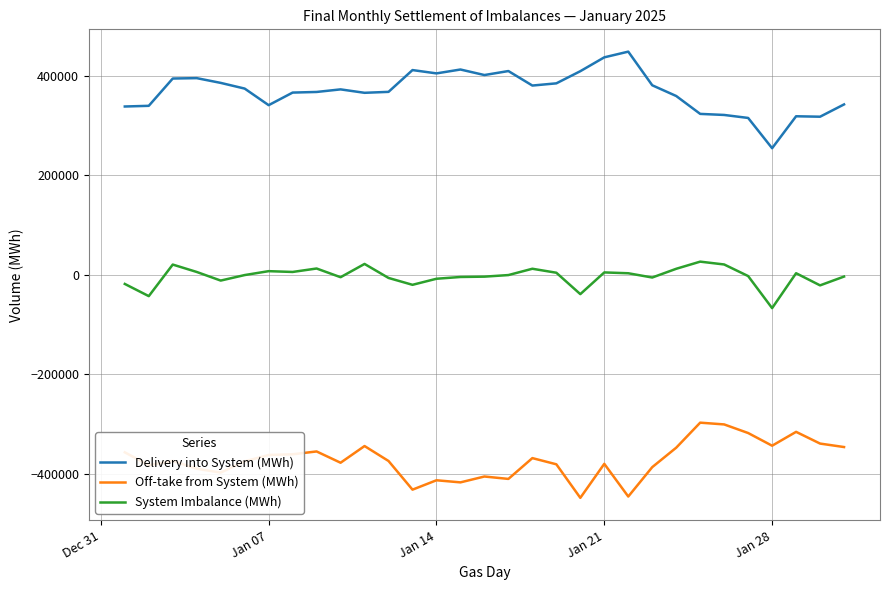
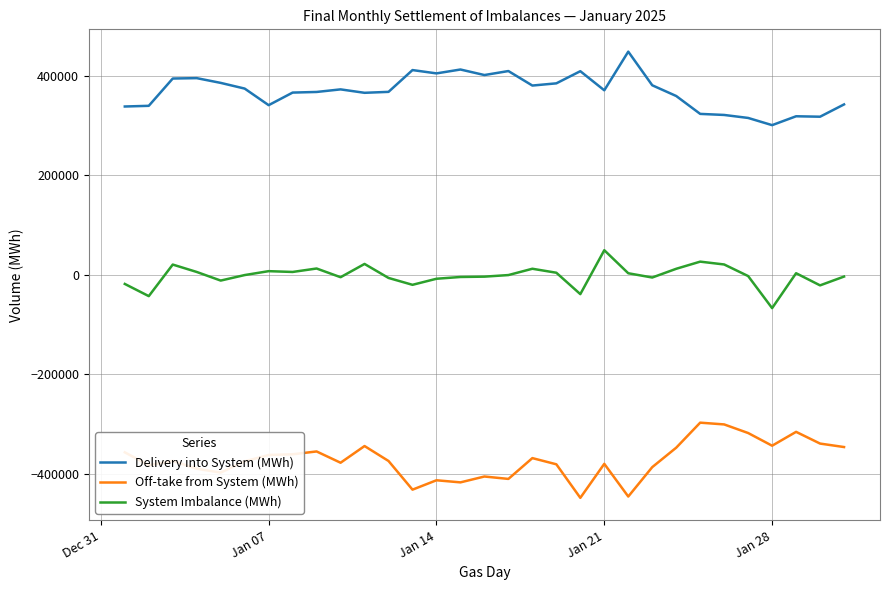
Delivery into System (MWh), Jan 21: 440000 -> 370000
System Imbalance (MWh), Jan 21: 0 -> 50000
Delivery into System (MWh), Jan 28: 250000 -> 300000
